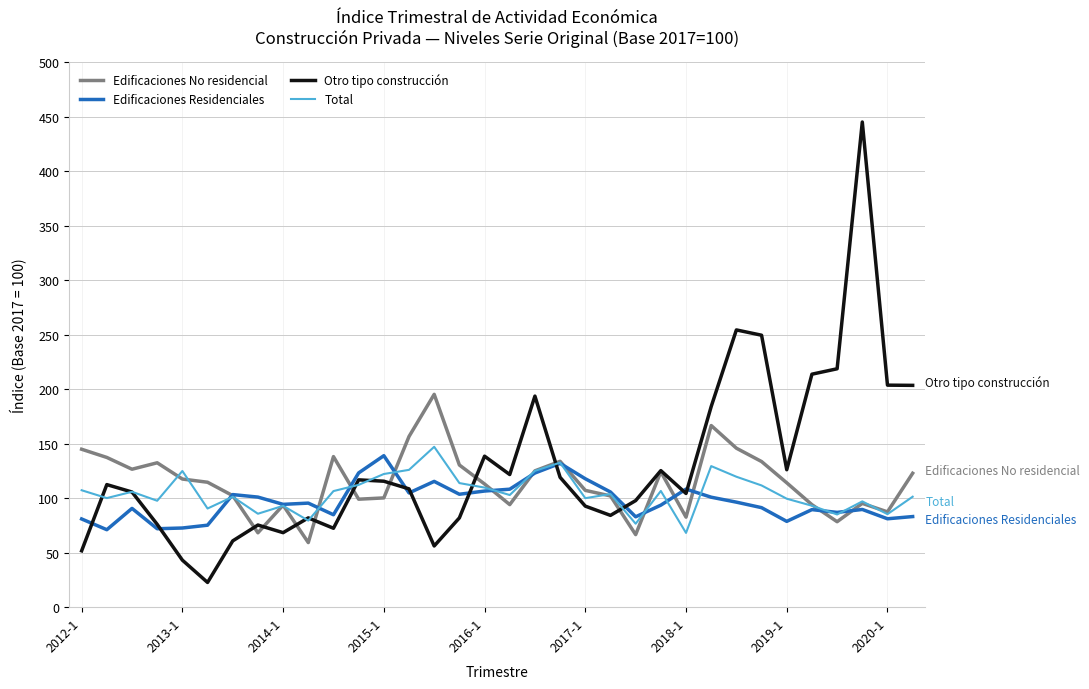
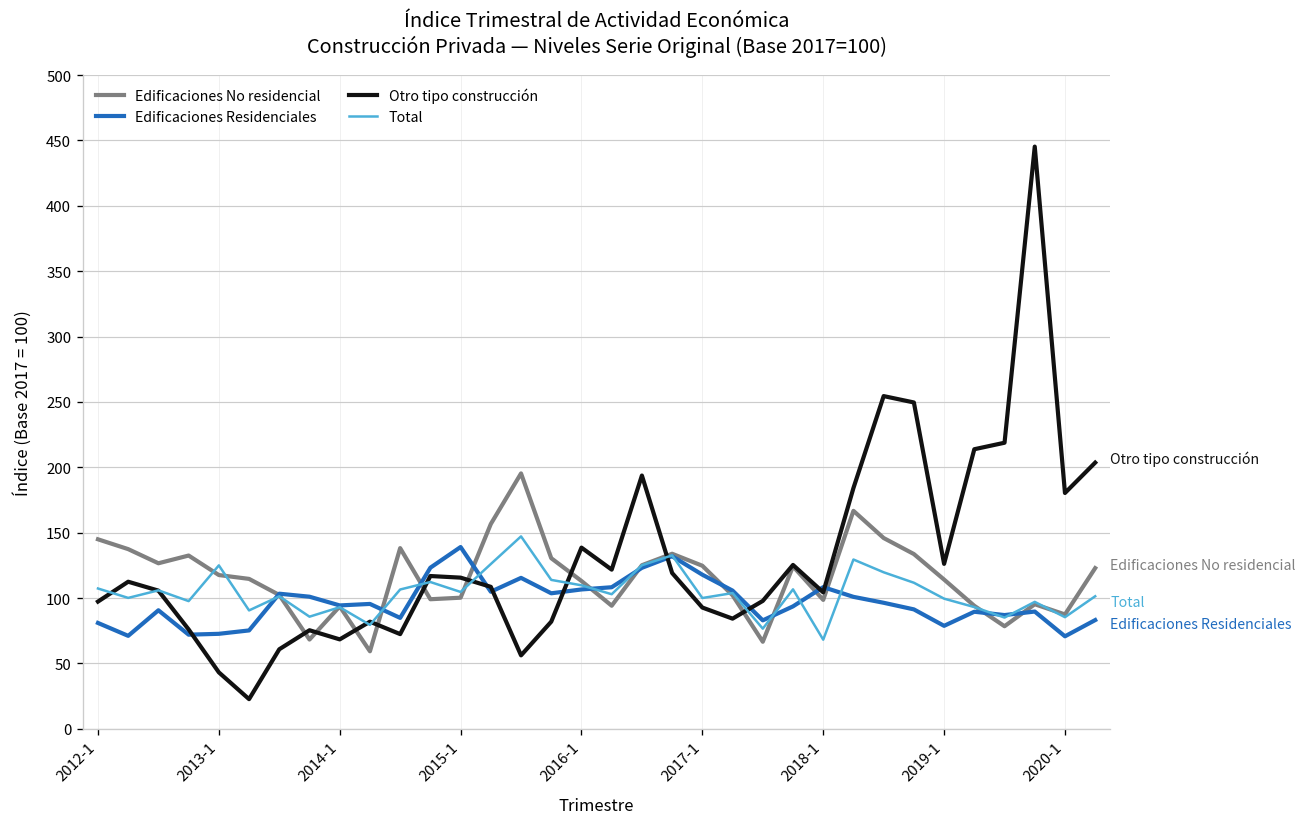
Otro tipo construcción, 2012-1: 52 -> 97
Total, 2015-1: 122 -> 105
Edificaciones No residencial, 2017-1: 107 -> 125
Edificaciones No residencial, 2018-1: 83 -> 99
Edificaciones Residenciales, 2020-1: 81 -> 71
Otro tipo construcción, 2020-1: 204 -> 180
